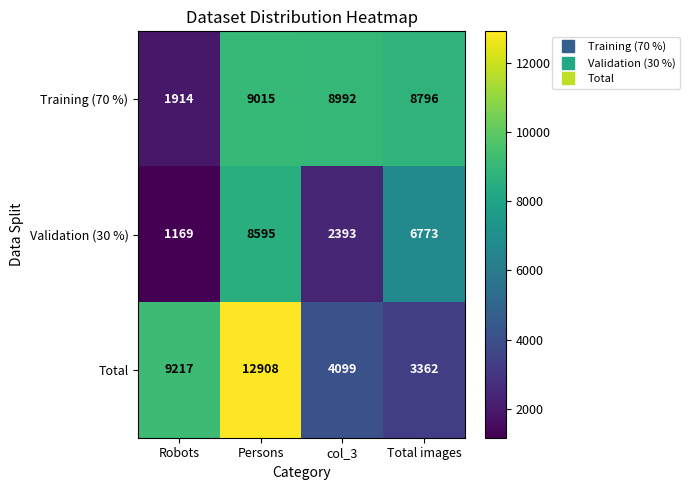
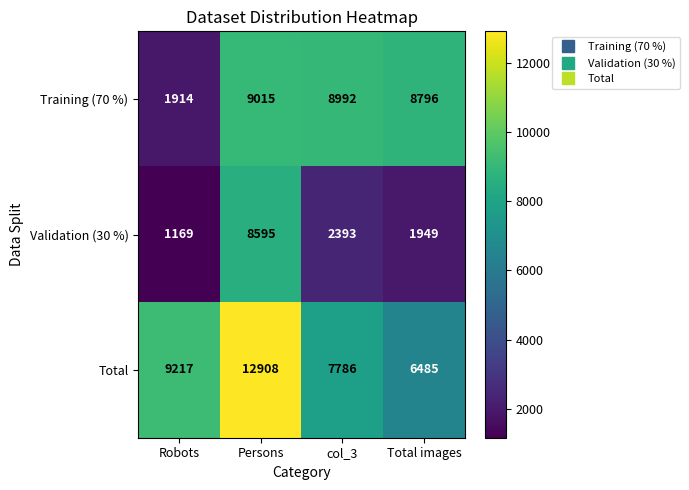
Validation (30 %), Total images: 6773 -> 1949
Total, col_3: 4099 -> 7786
Total, Total images: 3362 -> 6485
